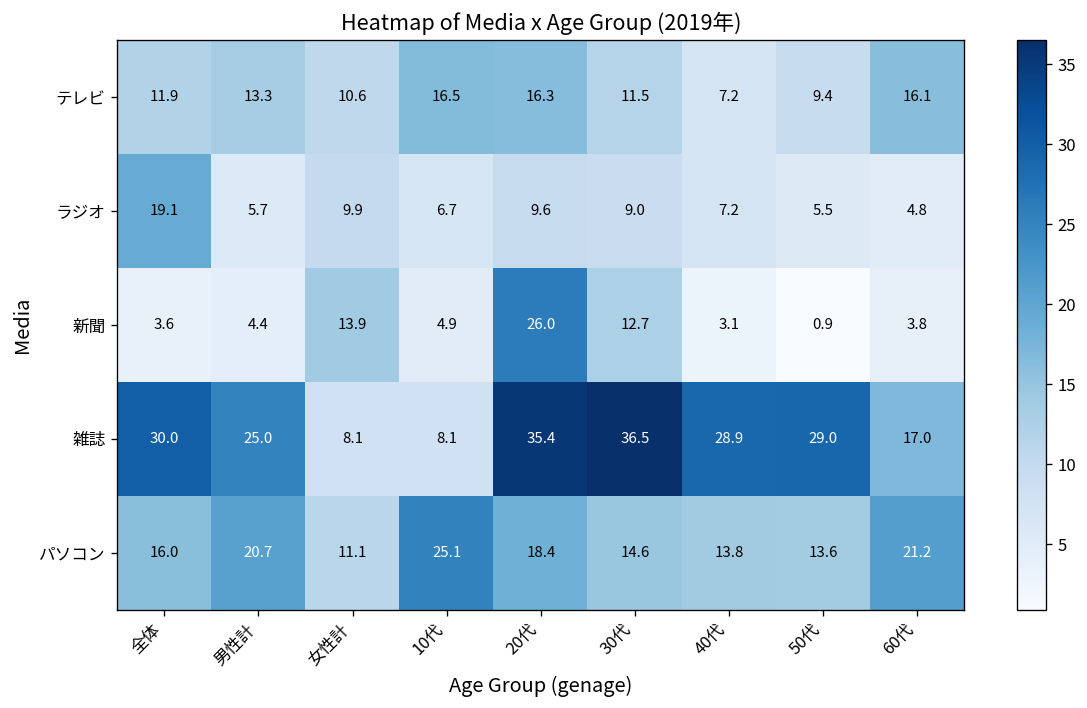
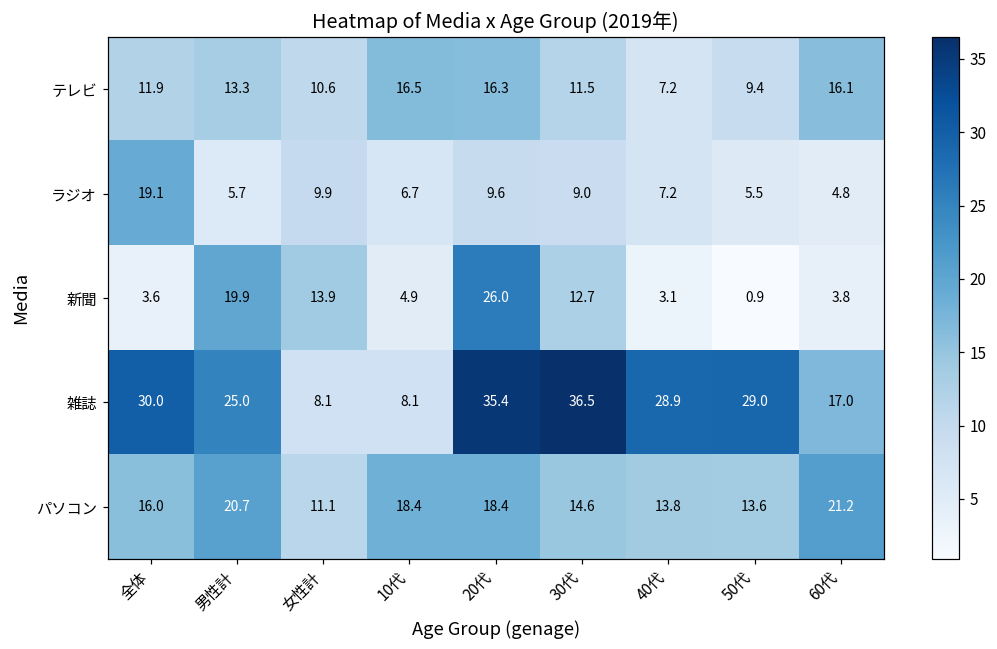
新聞, 男性計: 4.4 -> 19.9
パソコン, 10代: 25.1 -> 18.4
